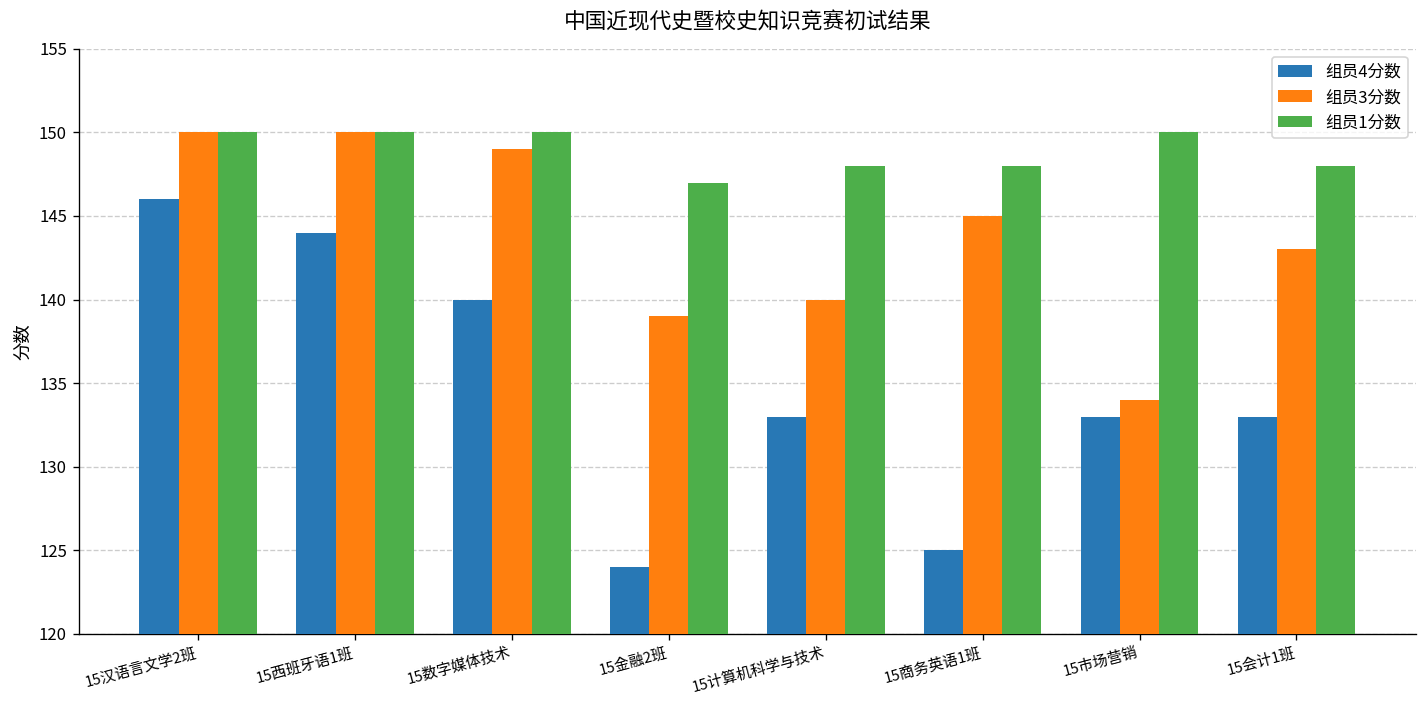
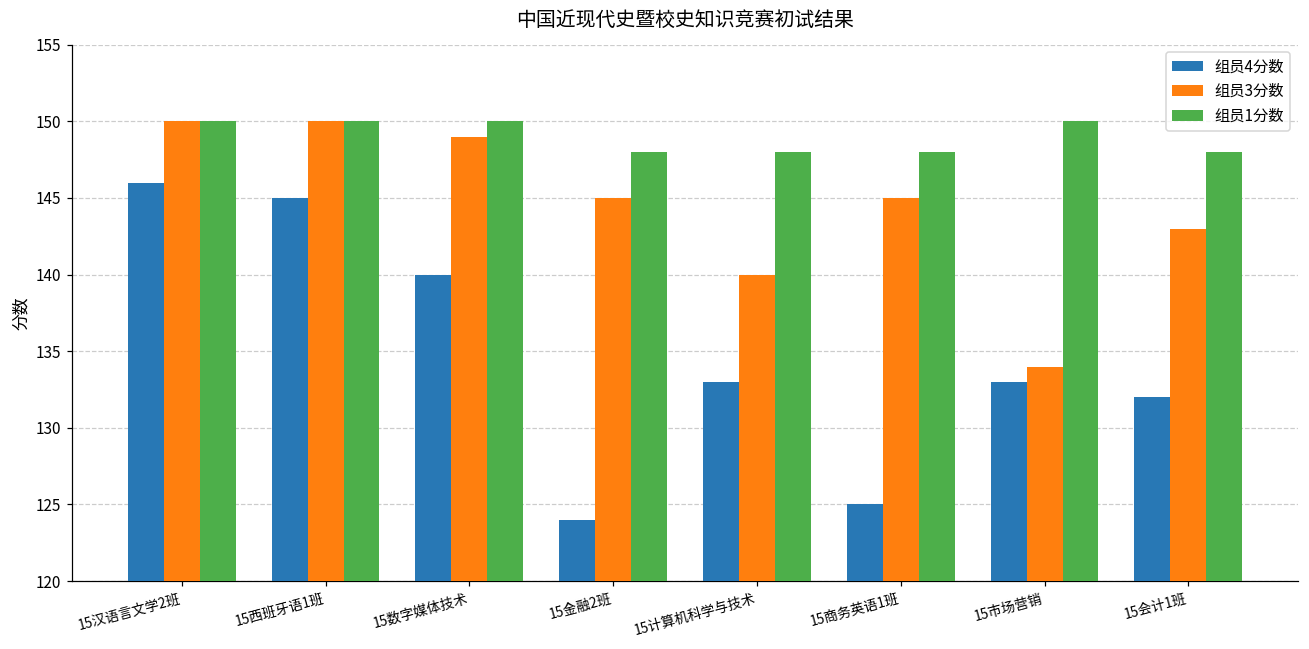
组员4分数, 15西班牙语1班: 144 -> 145
组员3分数, 15金融2班: 139 -> 145
组员1分数, 15金融2班: 147 -> 148
组员4分数, 15会计1班: 133 -> 132
